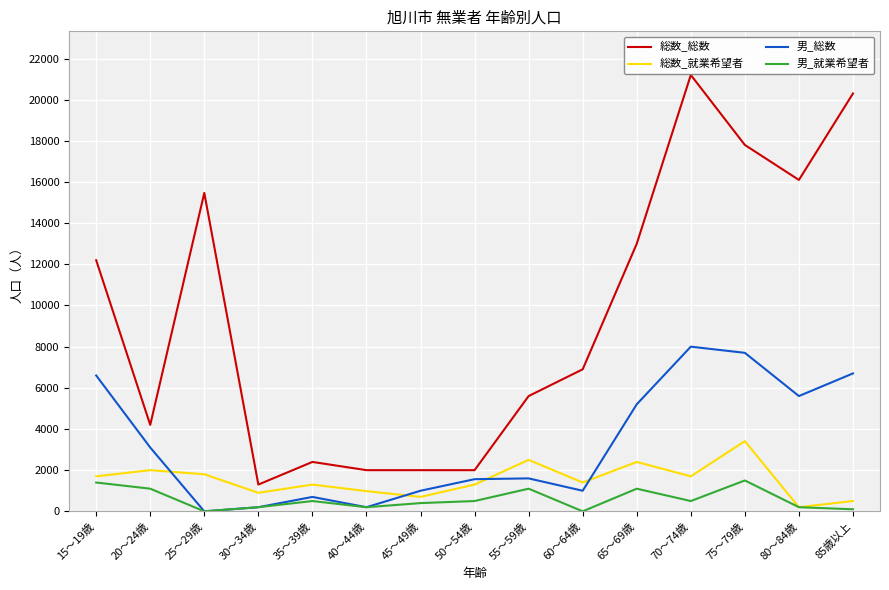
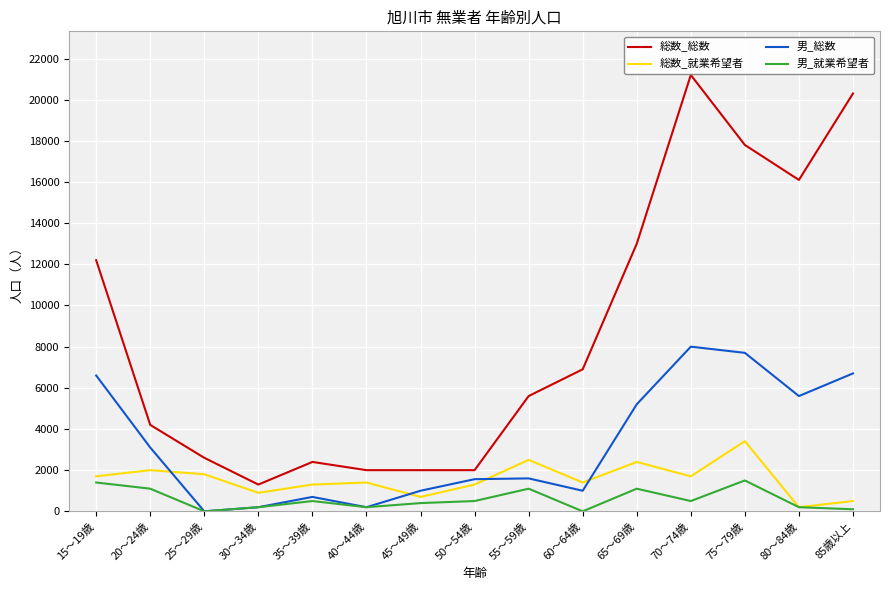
総数_総数, 25～29歳: 15500 -> 2600
総数_就業希望者, 40～44歳: 1000 -> 1400
